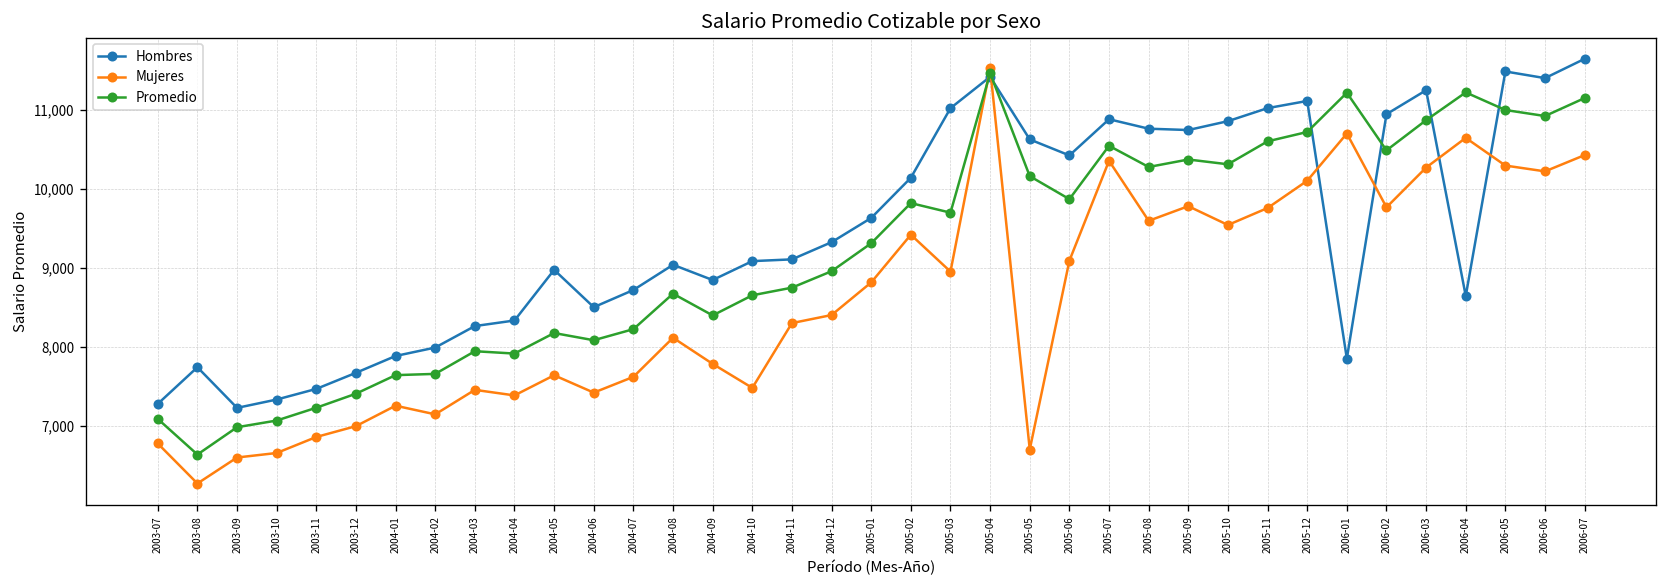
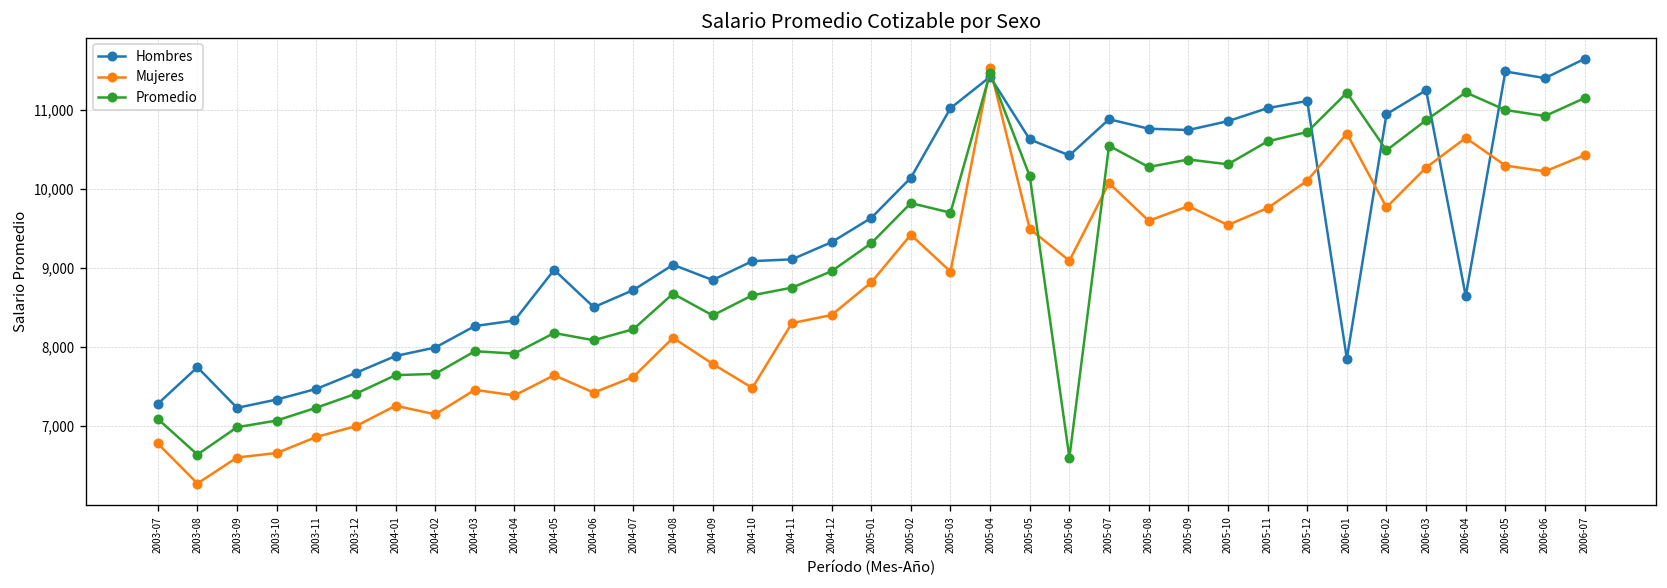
Mujeres, 2005-05: 6,700 -> 9,500
Promedio, 2005-06: 9,900 -> 6,600
Mujeres, 2005-07: 10,400 -> 10,100
